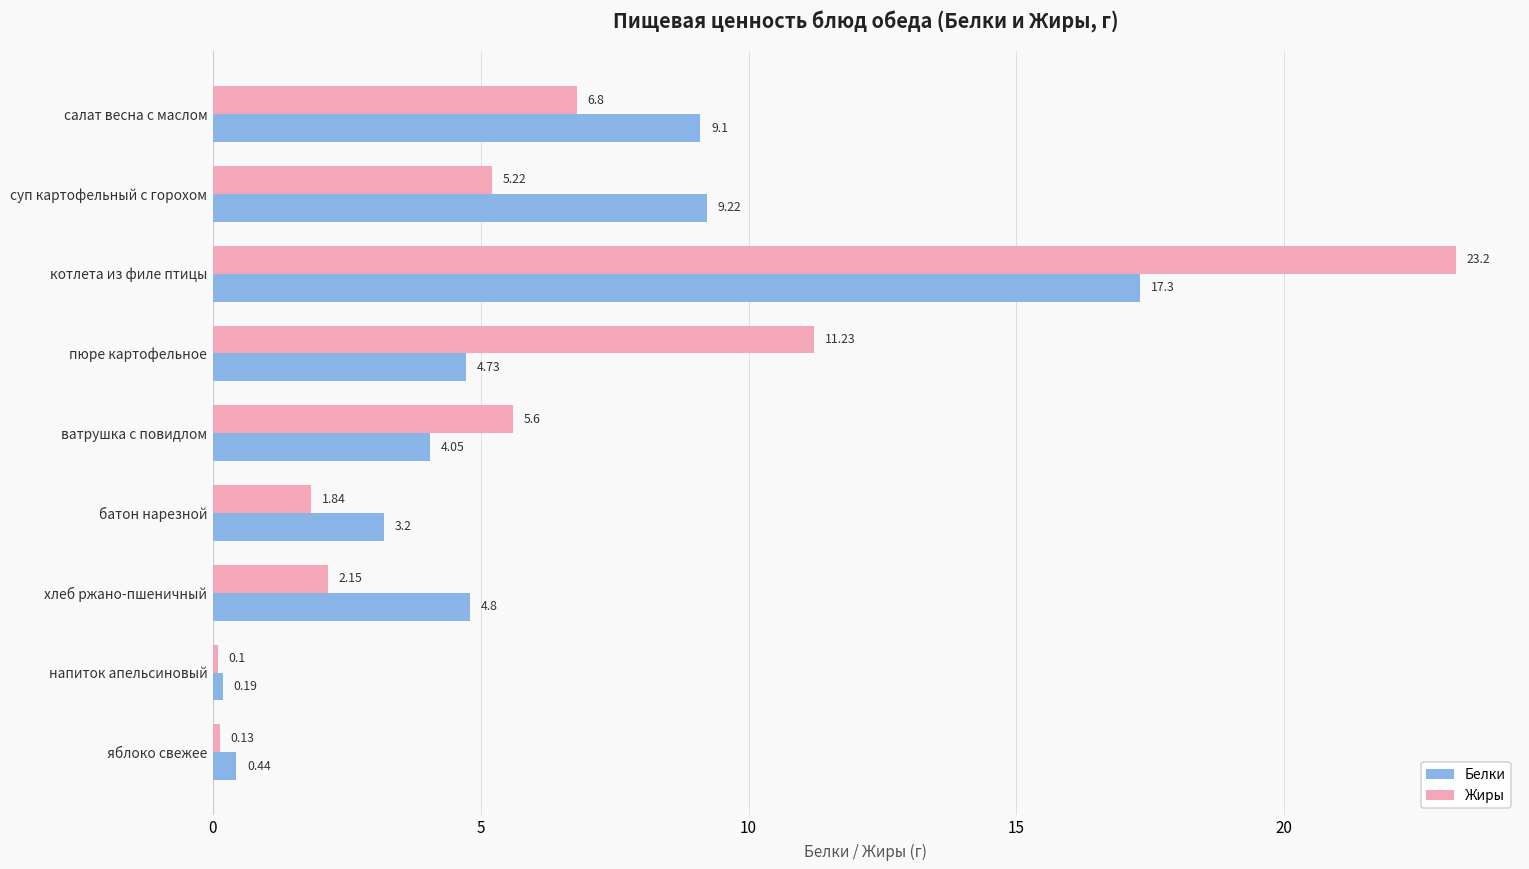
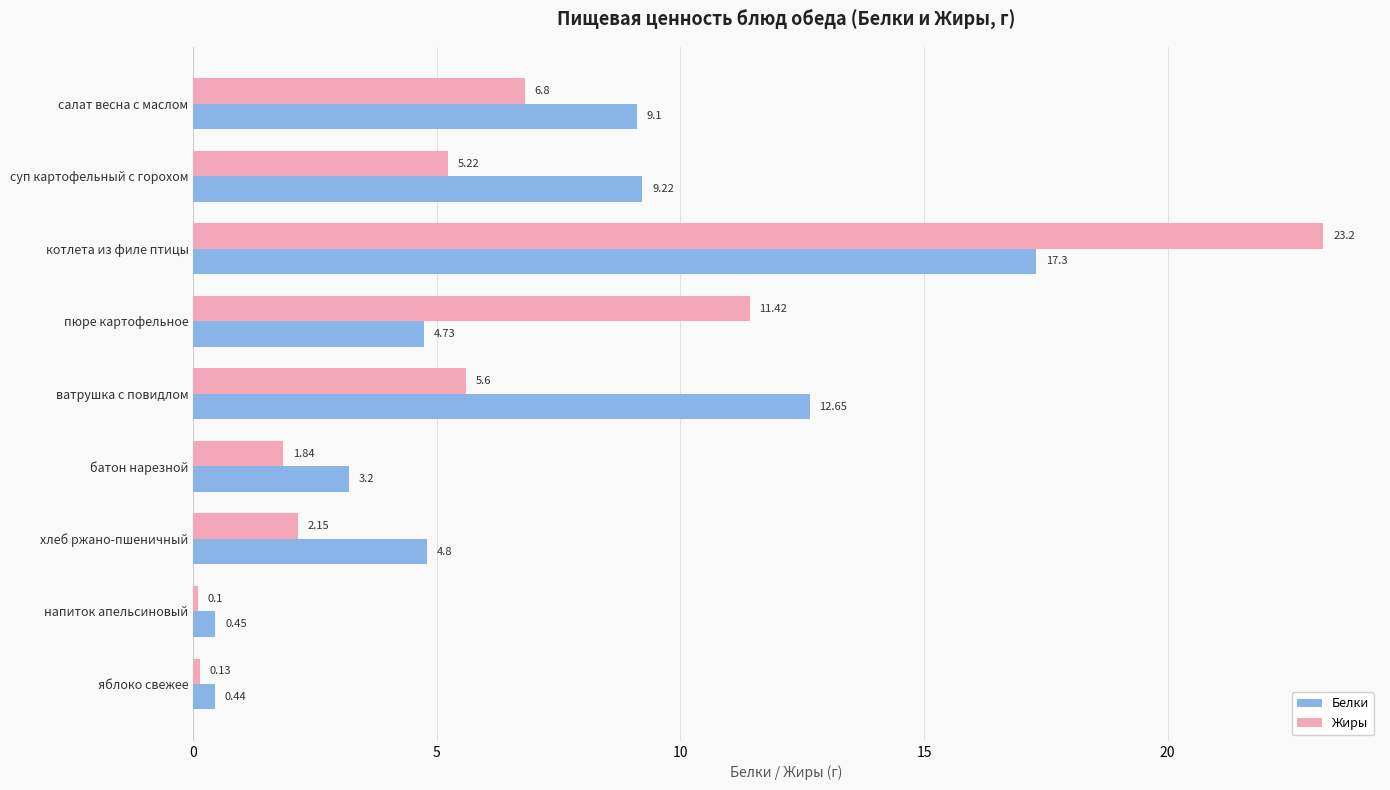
Жиры, пюре картофельное: 11.23 -> 11.42
Белки, ватрушка с повидлом: 4.05 -> 12.65
Белки, напиток апельсиновый: 0.19 -> 0.45
